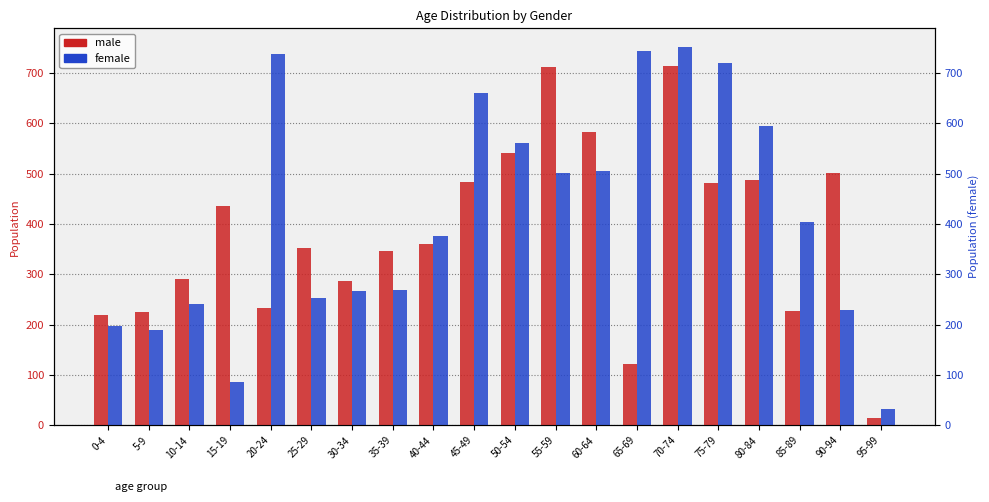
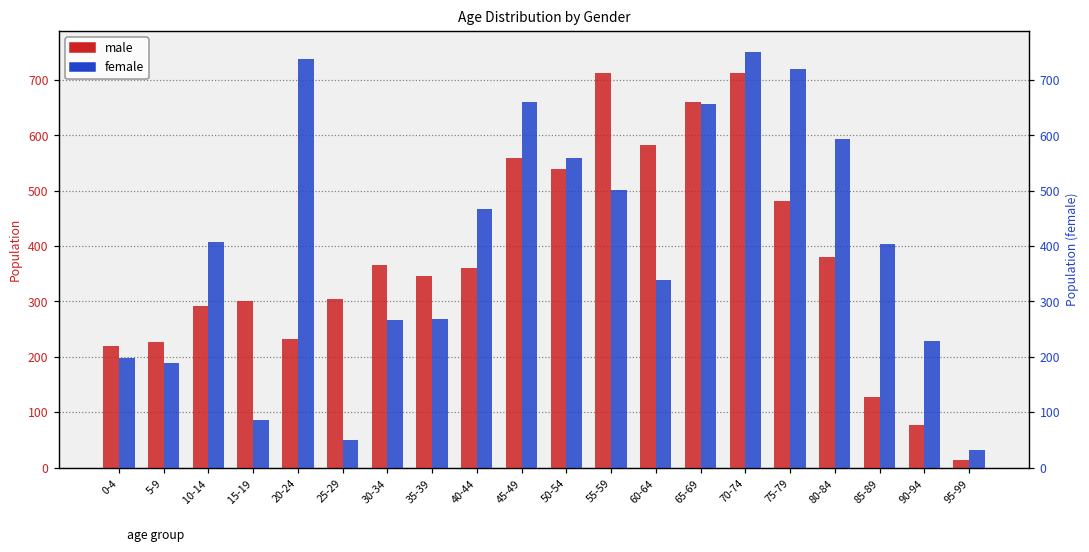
female, 10-14: 240 -> 410
male, 15-19: 440 -> 300
male, 25-29: 350 -> 310
female, 25-29: 250 -> 50
male, 30-34: 290 -> 370
female, 40-44: 380 -> 470
male, 45-49: 480 -> 560
female, 60-64: 510 -> 340
male, 65-69: 120 -> 660
female, 65-69: 740 -> 660
male, 80-84: 490 -> 380
male, 85-89: 230 -> 130
male, 90-94: 500 -> 80
